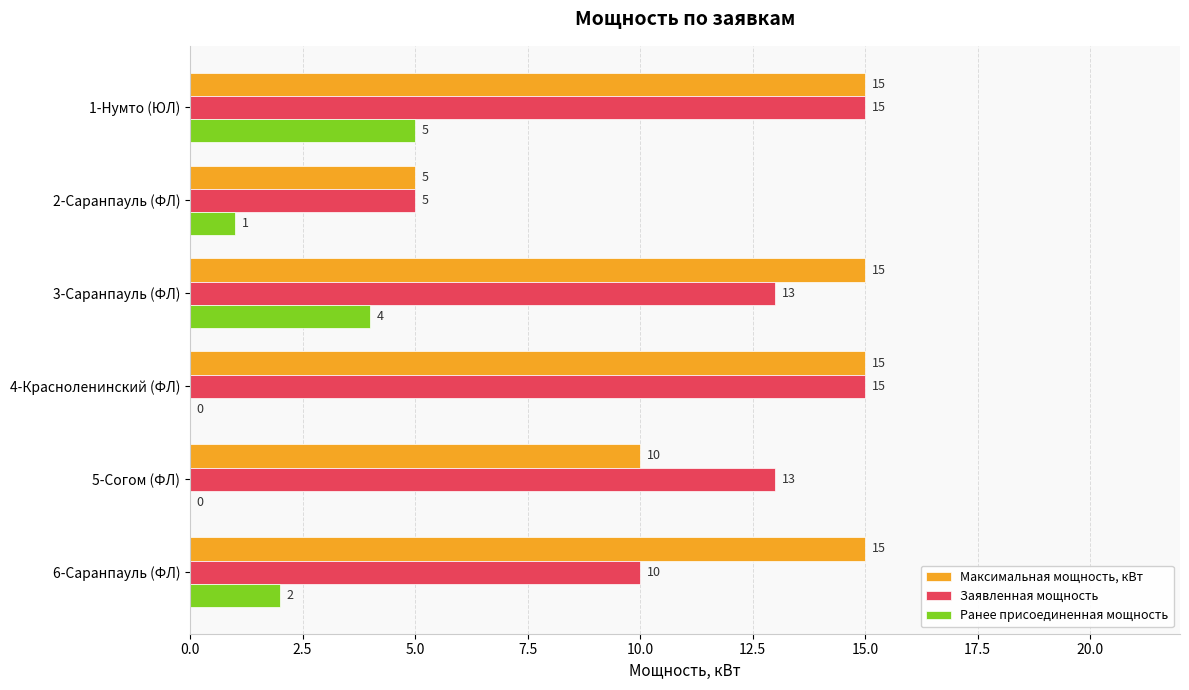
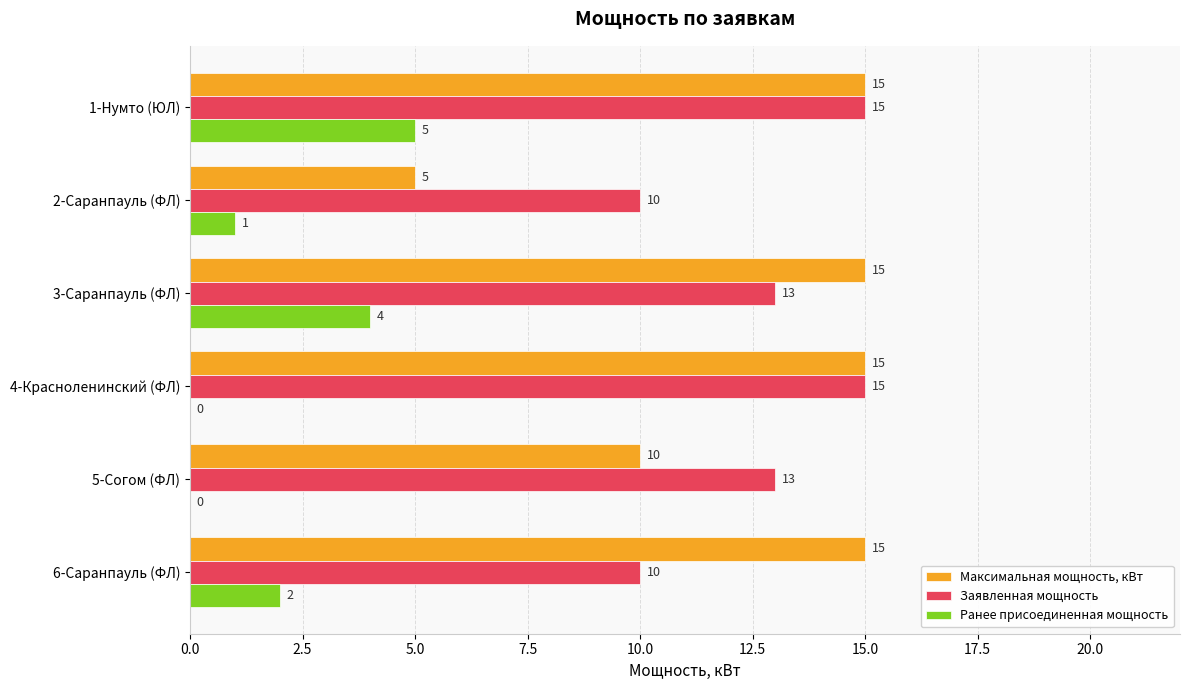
Заявленная мощность, 2-Саранпауль (ФЛ): 5 -> 10
